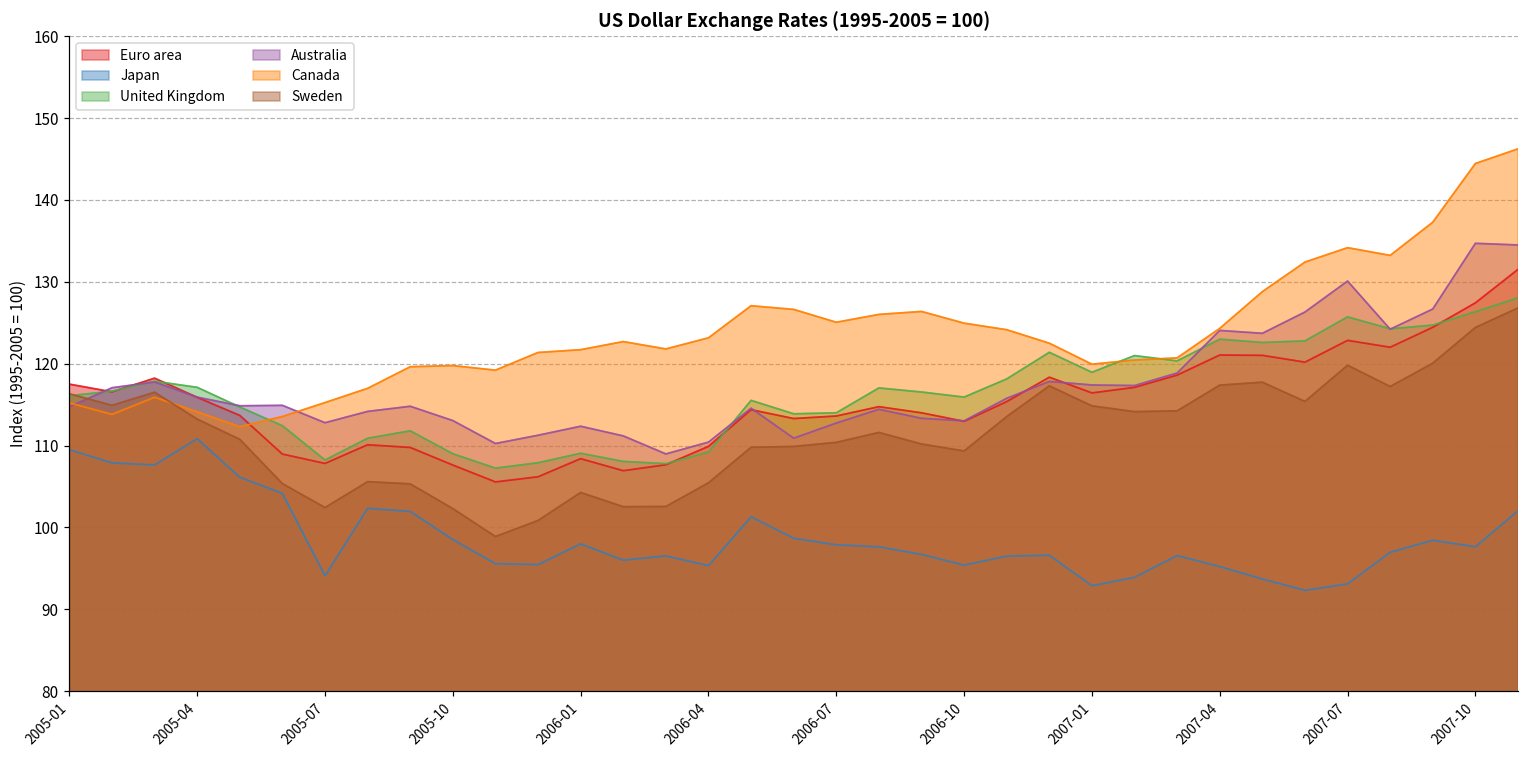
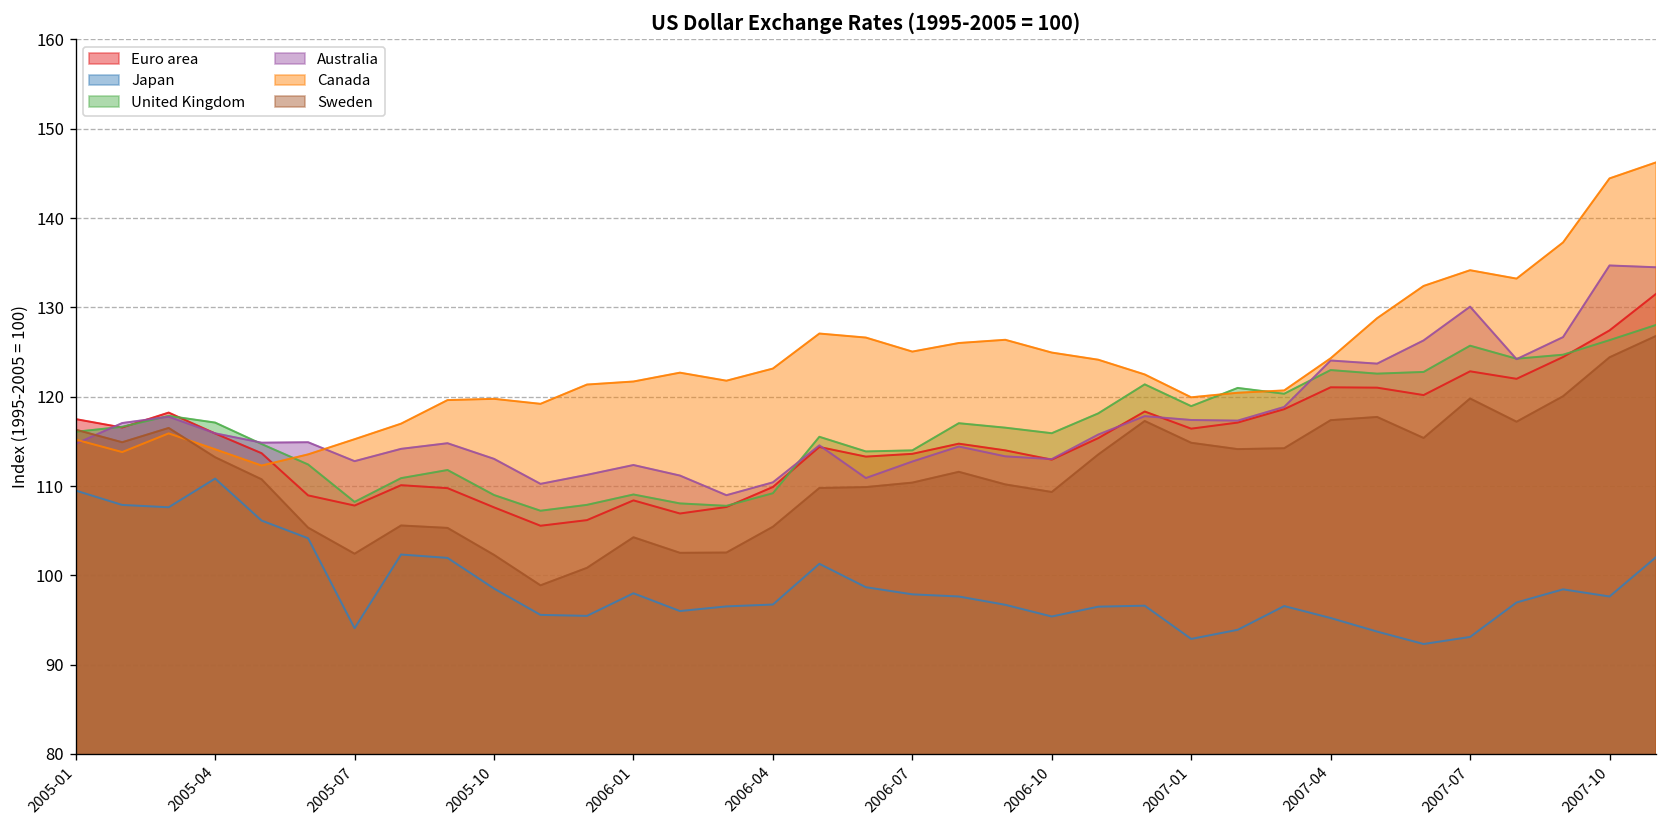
Japan, 2006-04: 95 -> 97
